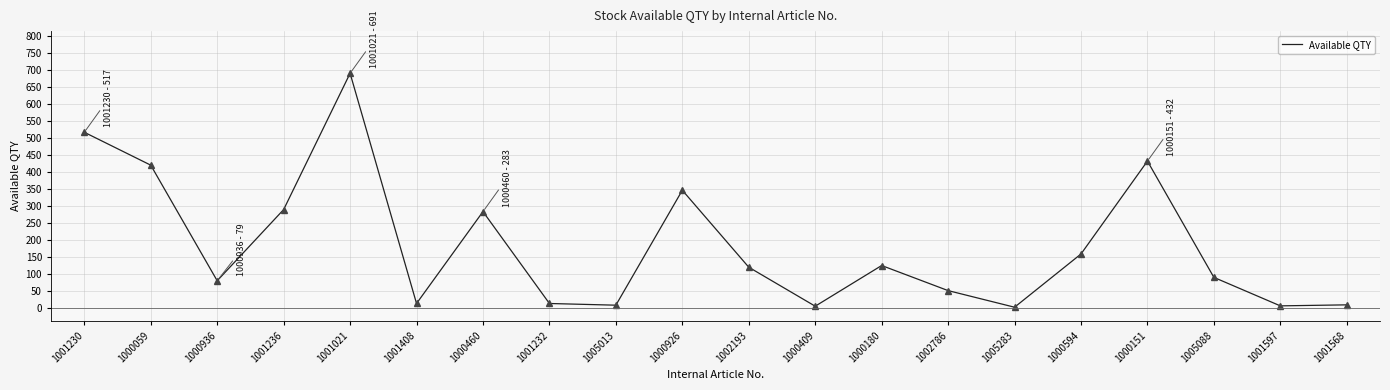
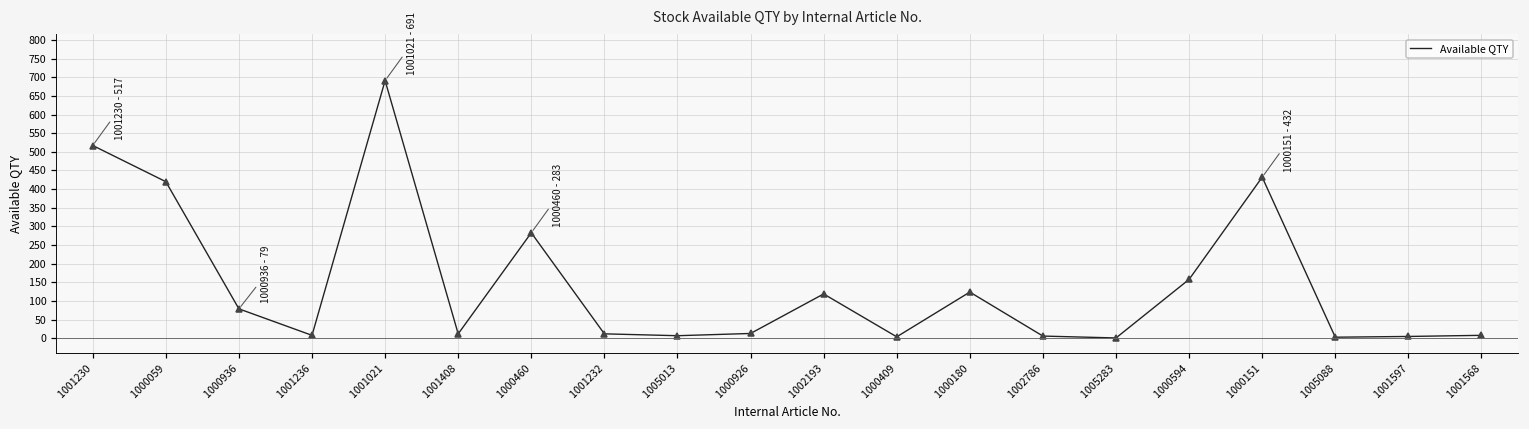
1001236: 290 -> 10
1000926: 350 -> 10
1002786: 50 -> 10
1005088: 90 -> 0
